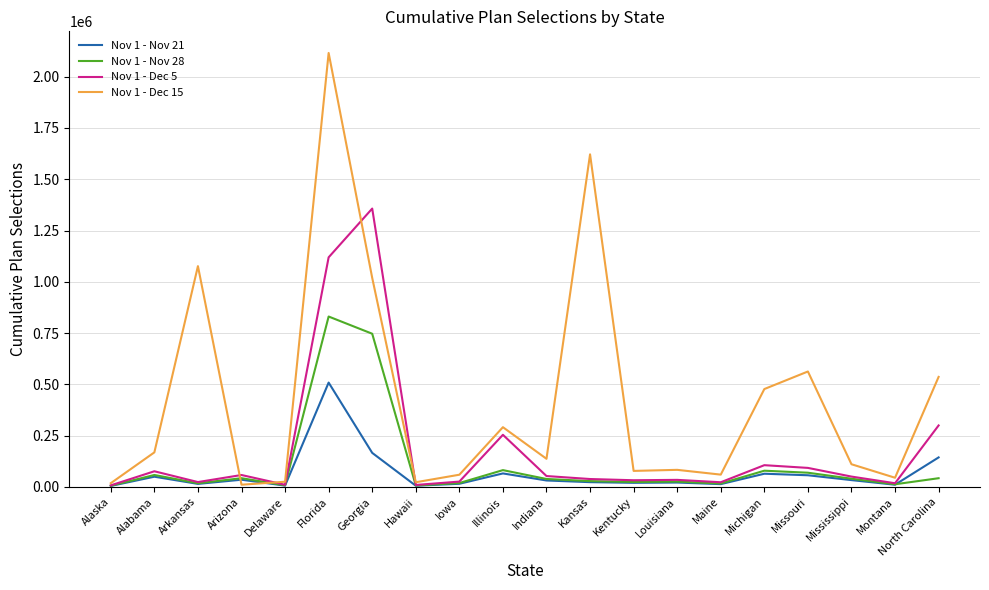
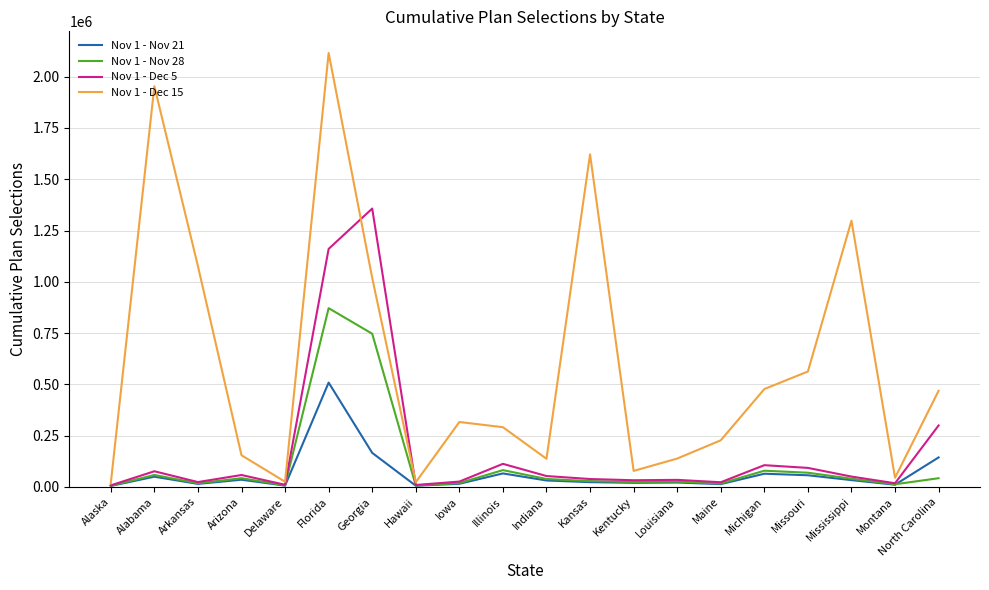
Nov 1 - Dec 15, Alabama: 170000 -> 1950000
Nov 1 - Dec 15, Arizona: 10000 -> 150000
Nov 1 - Nov 28, Florida: 830000 -> 870000
Nov 1 - Dec 5, Florida: 1120000 -> 1160000
Nov 1 - Dec 15, Iowa: 60000 -> 320000
Nov 1 - Dec 5, Illinois: 250000 -> 110000
Nov 1 - Dec 15, Louisiana: 80000 -> 140000
Nov 1 - Dec 15, Maine: 60000 -> 230000
Nov 1 - Dec 15, Mississippi: 110000 -> 1300000
Nov 1 - Dec 15, North Carolina: 540000 -> 470000
